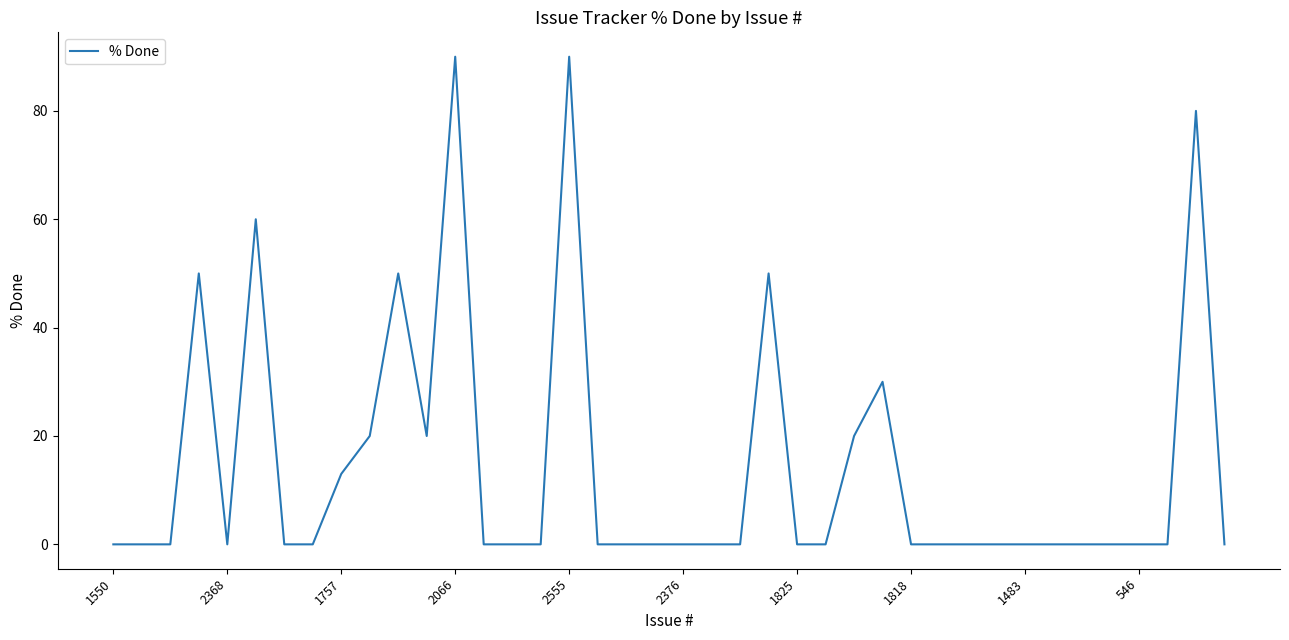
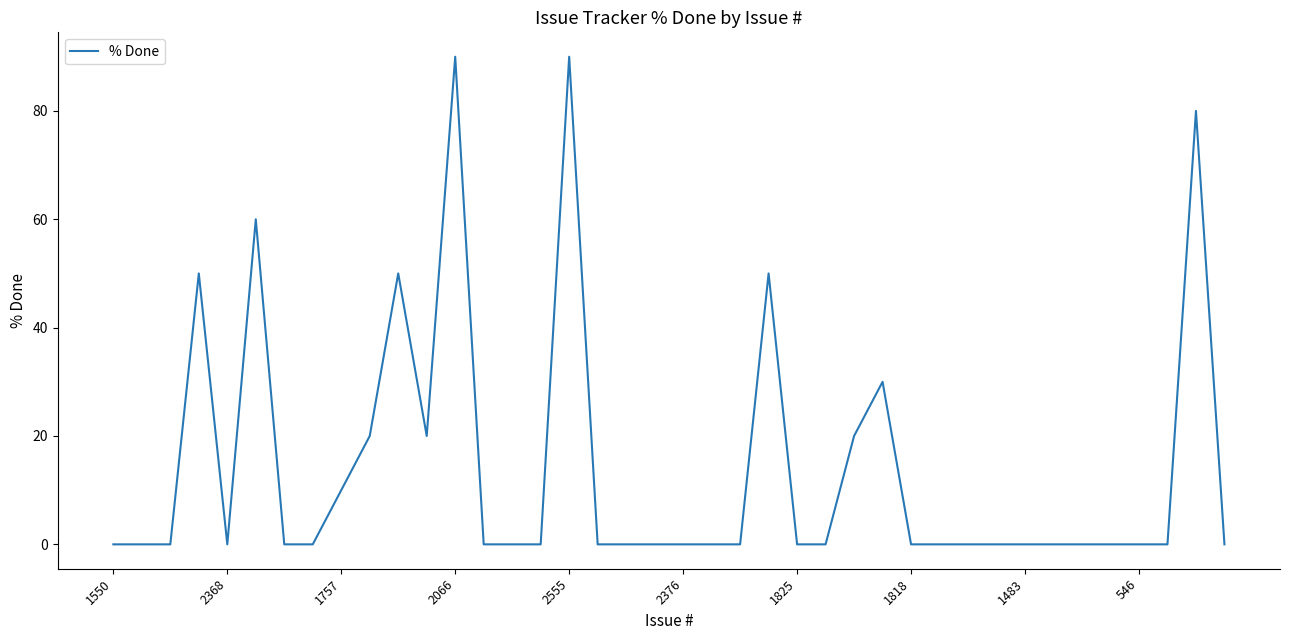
1757: 13 -> 10
